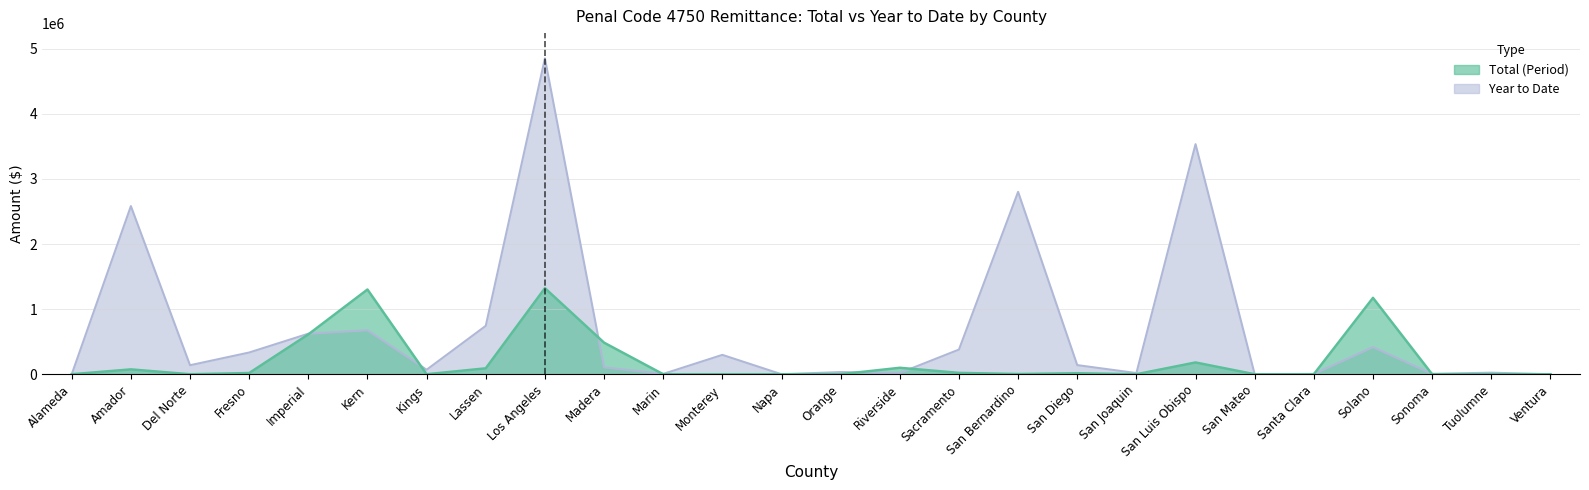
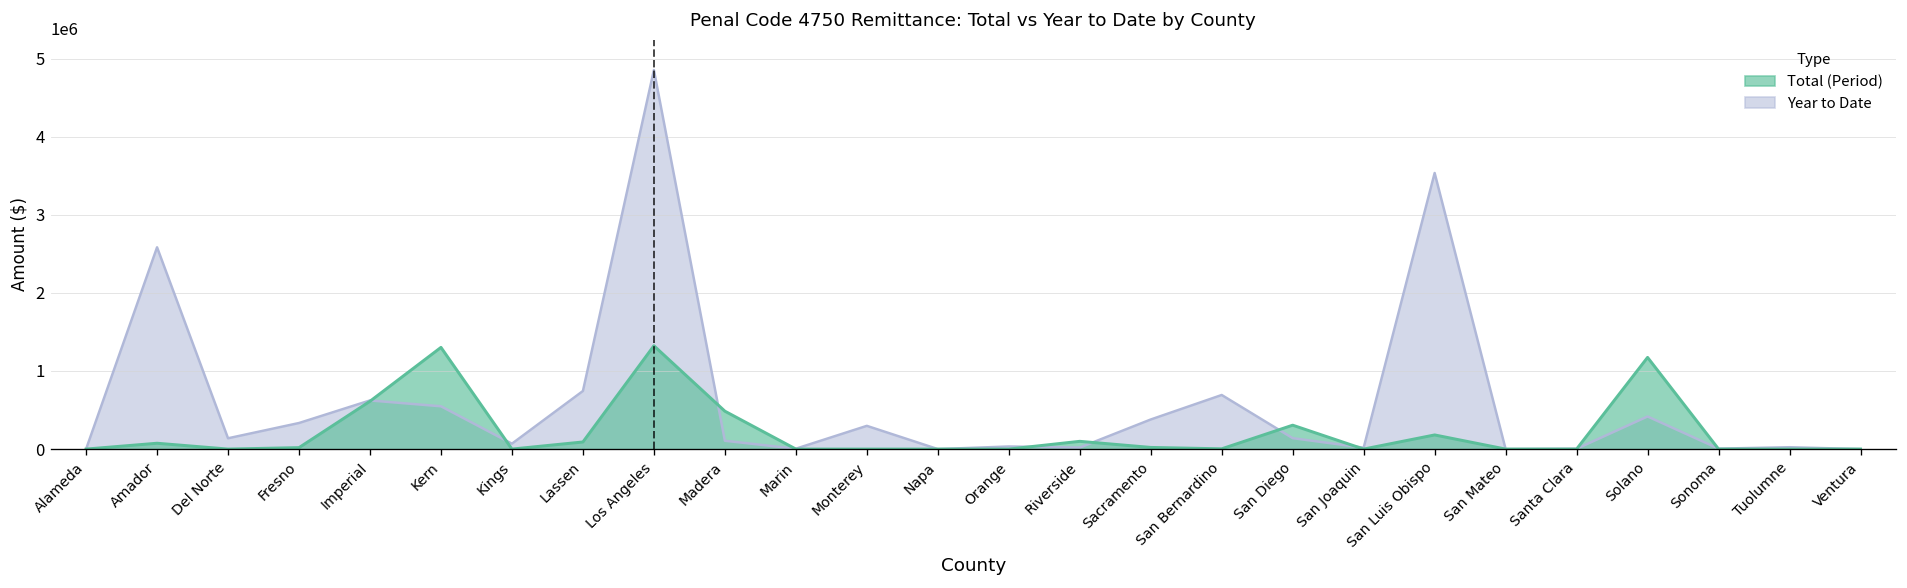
Year to Date, Kern: 700000 -> 500000
Year to Date, San Bernardino: 2800000 -> 700000
Total (Period), San Diego: 0 -> 300000
